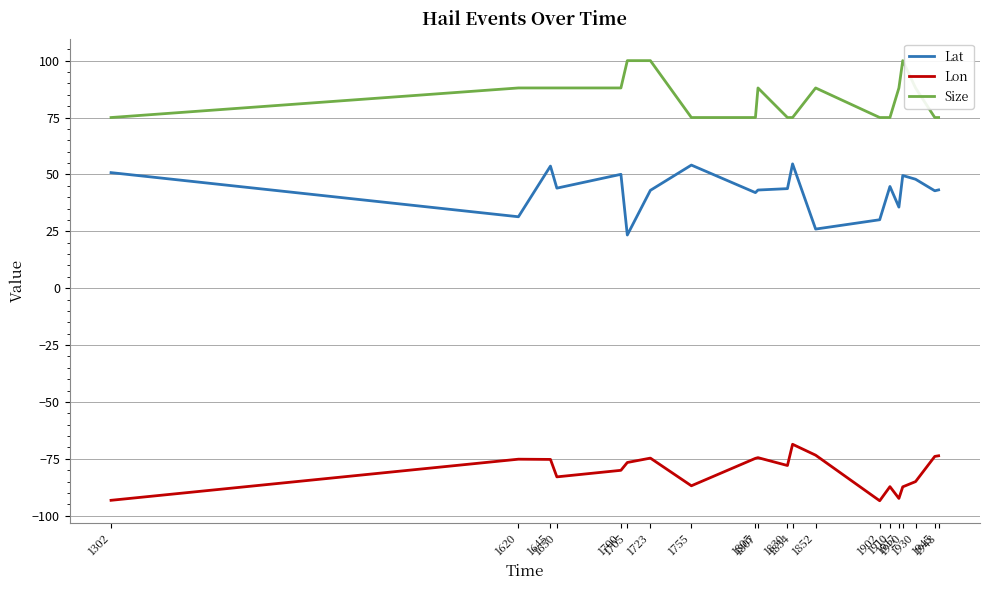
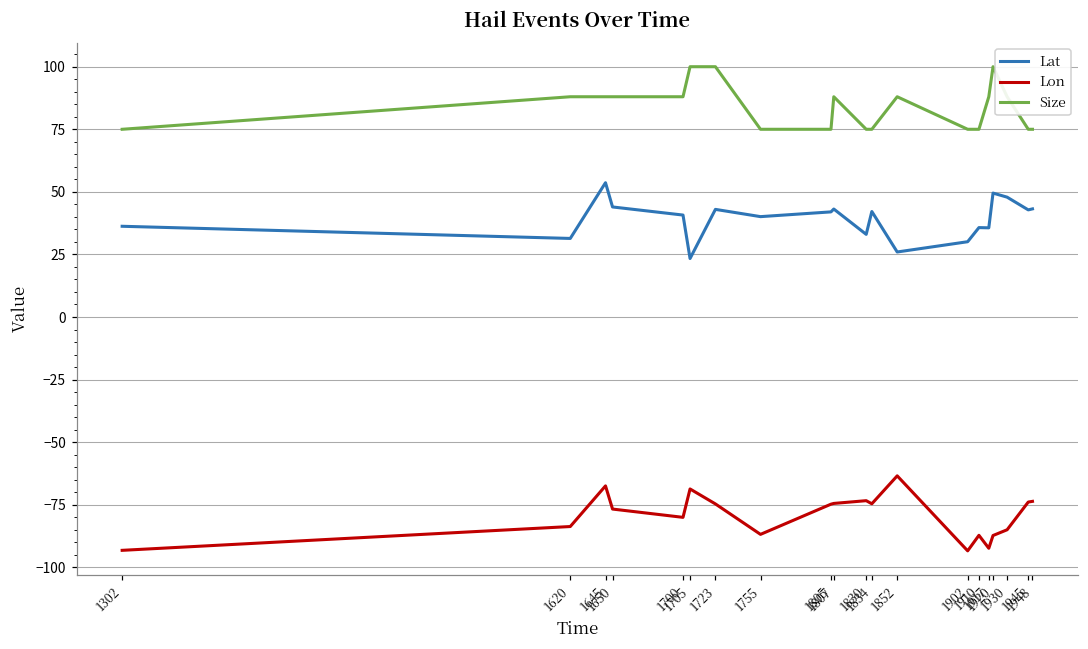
Lat, 1302: 51 -> 36
Lon, 1620: -75 -> -84
Lon, 1645: -75 -> -67
Lon, 1650: -83 -> -77
Lat, 1700: 50 -> 41
Lon, 1705: -77 -> -69
Lat, 1755: 54 -> 40
Lat, 1830: 44 -> 33
Lon, 1830: -78 -> -73
Lat, 1834: 55 -> 42
Lon, 1834: -69 -> -75
Lon, 1852: -73 -> -63
Lat, 1910: 45 -> 36
